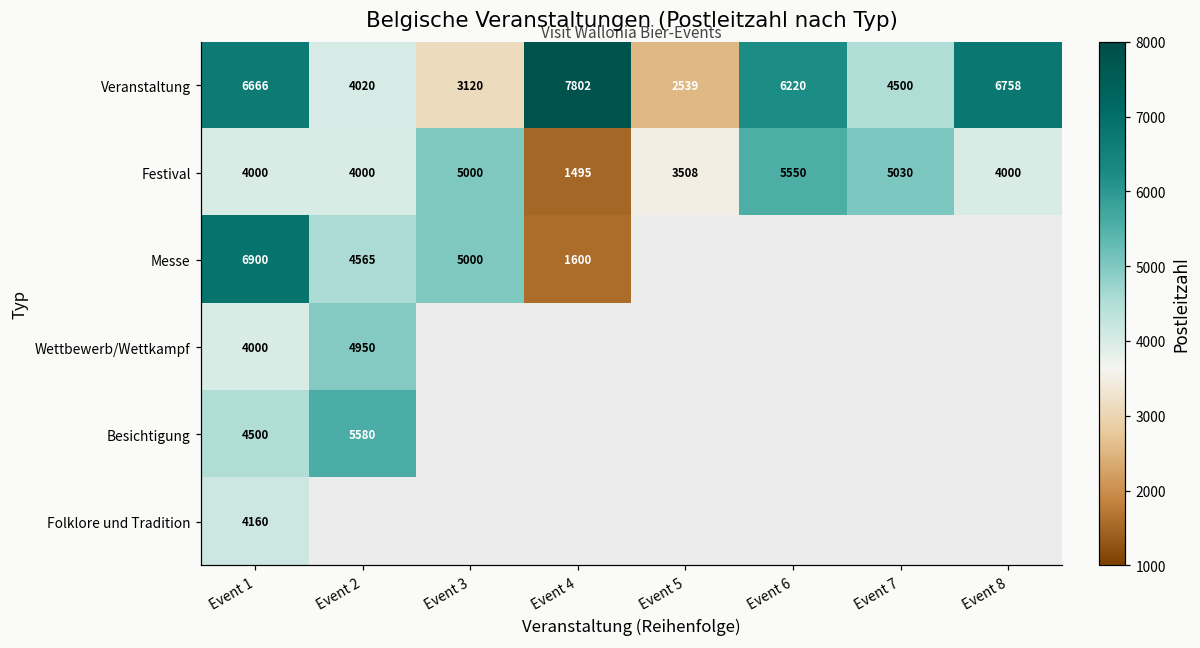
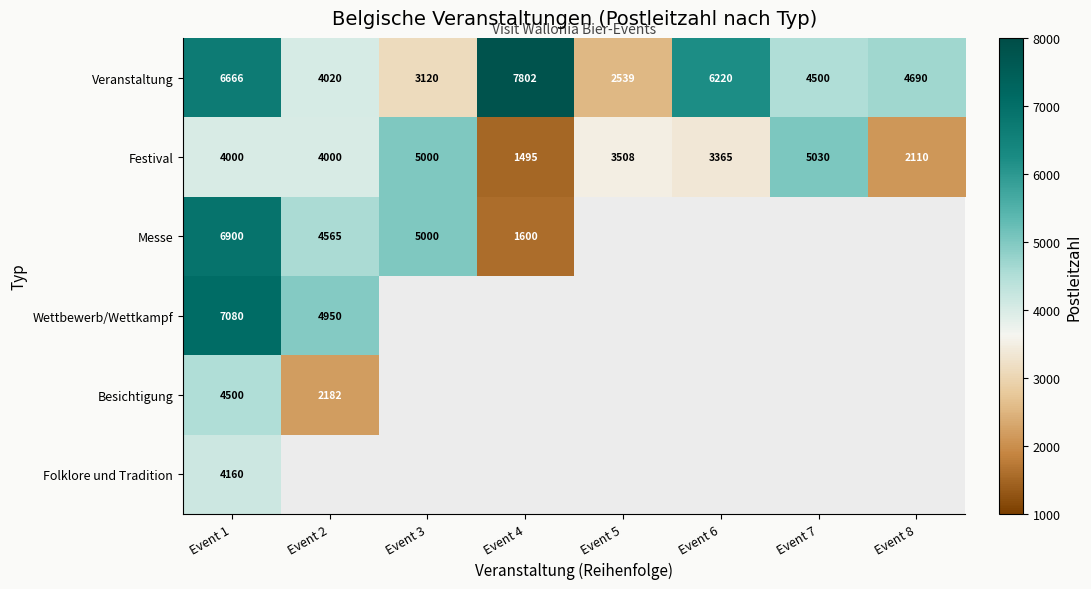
Veranstaltung, Event 8: 6758 -> 4690
Festival, Event 6: 5550 -> 3365
Festival, Event 8: 4000 -> 2110
Wettbewerb/Wettkampf, Event 1: 4000 -> 7080
Besichtigung, Event 2: 5580 -> 2182
